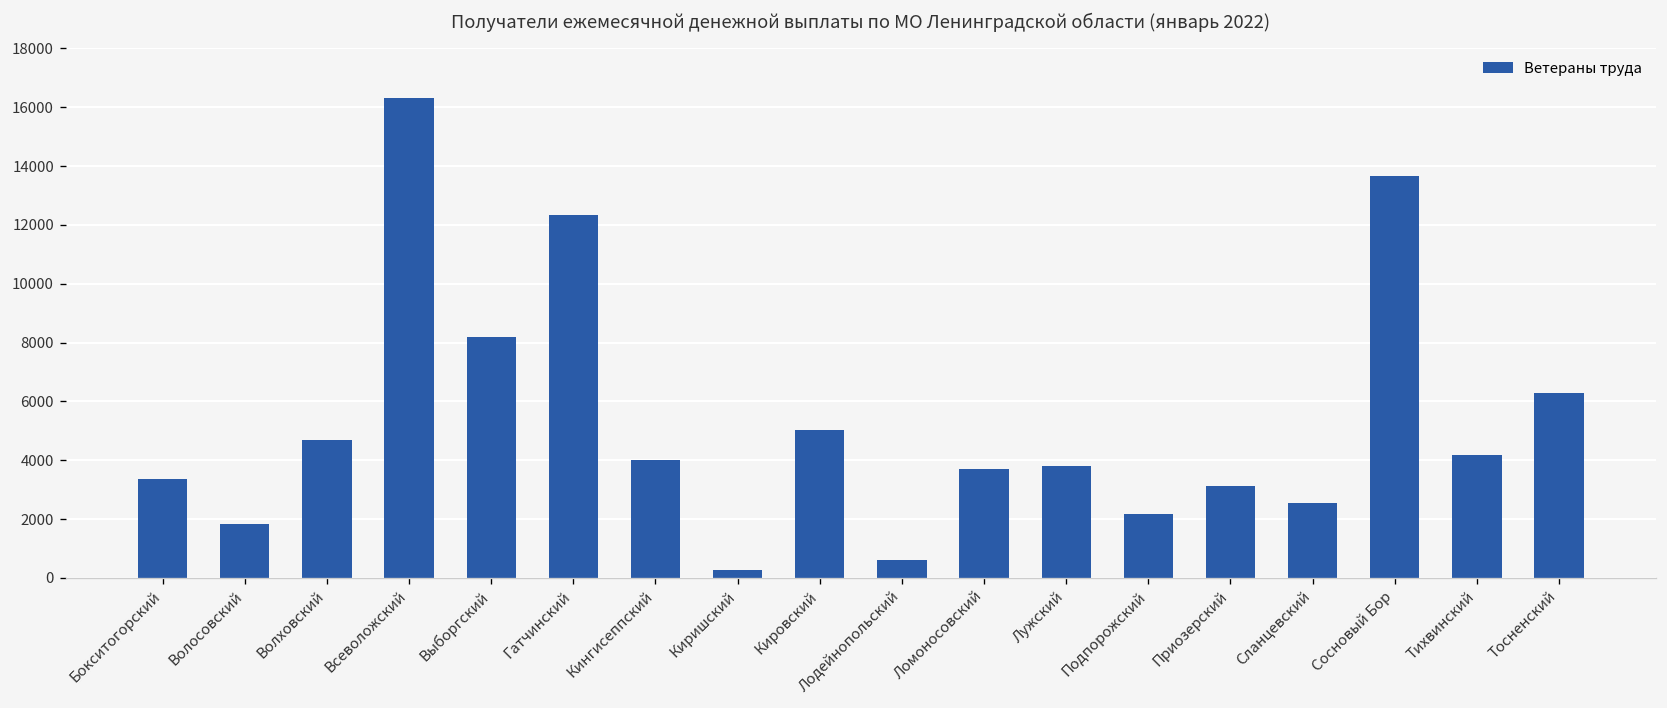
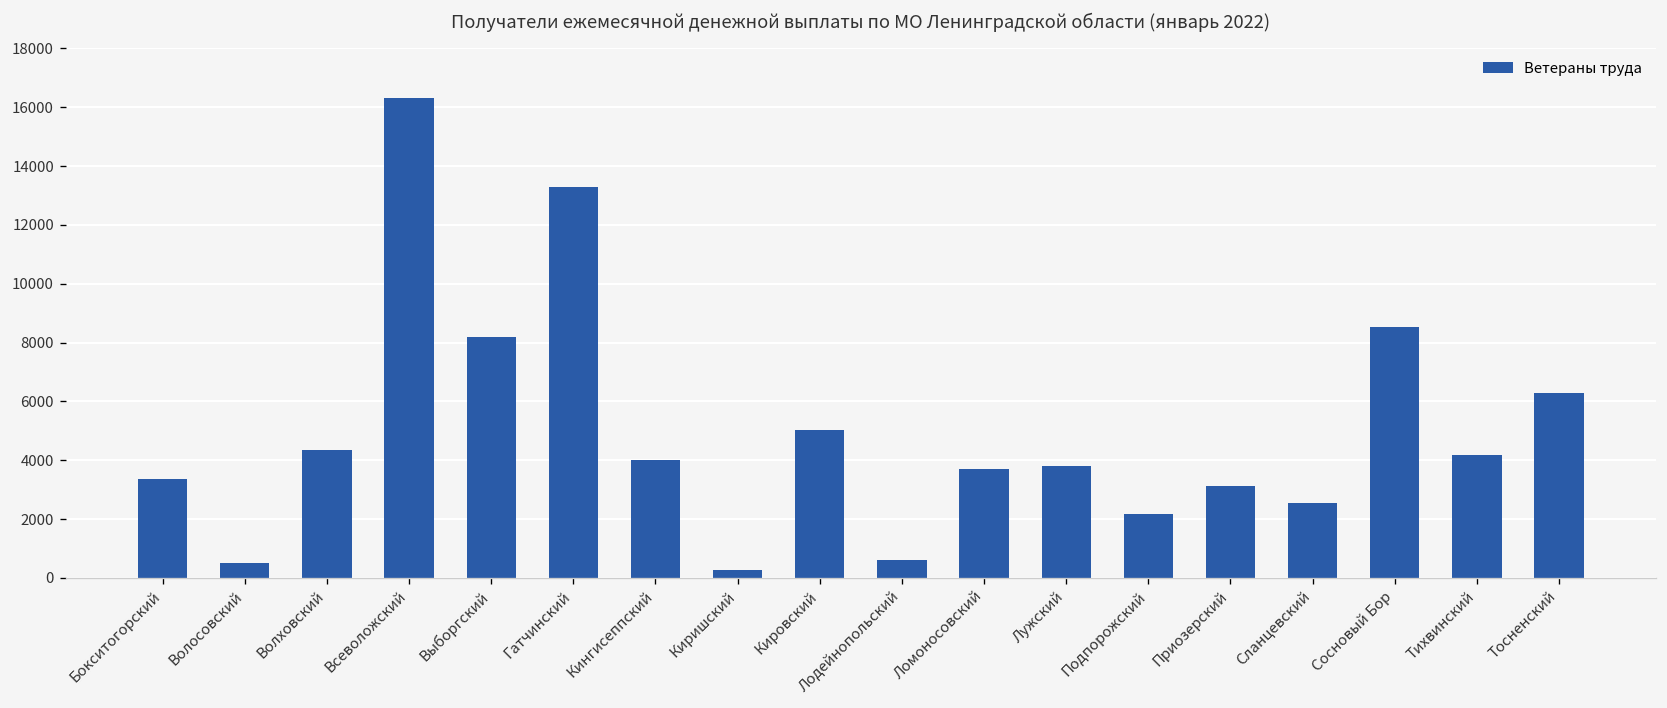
Волосовский: 1800 -> 500
Волховский: 4700 -> 4300
Гатчинский: 12400 -> 13300
Сосновый Бор: 13700 -> 8500
